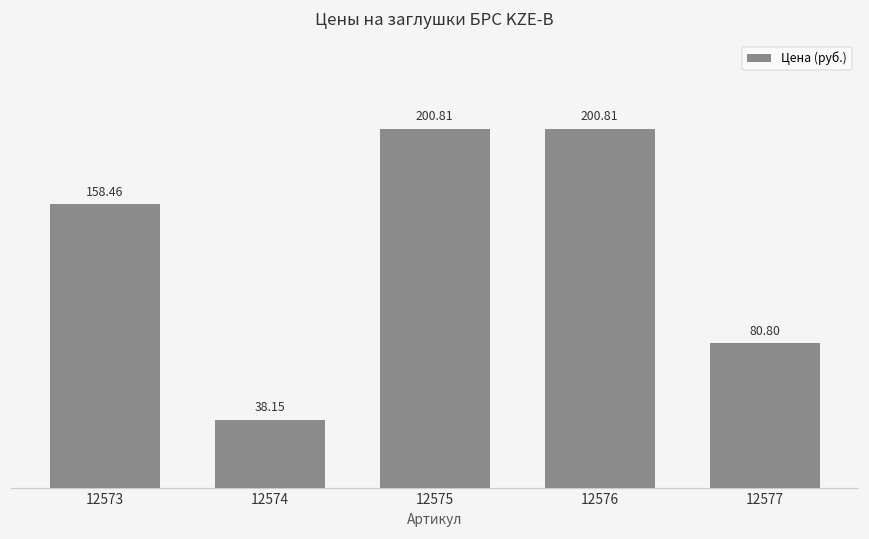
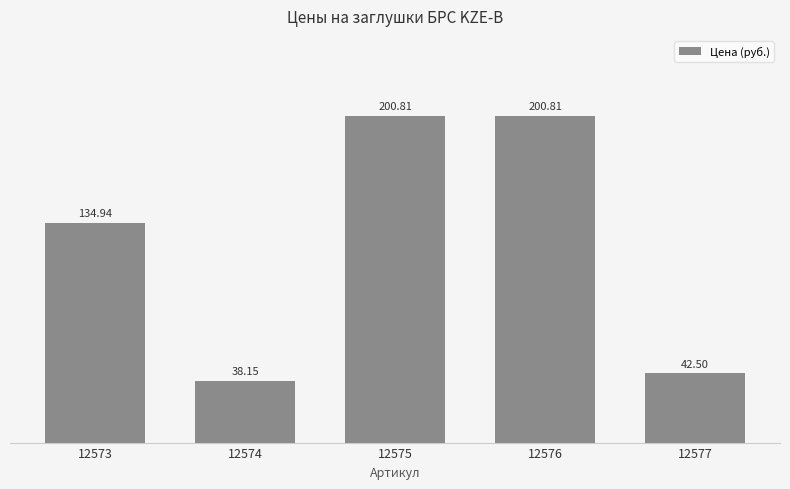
12573: 158.46 -> 134.94
12577: 80.80 -> 42.50
